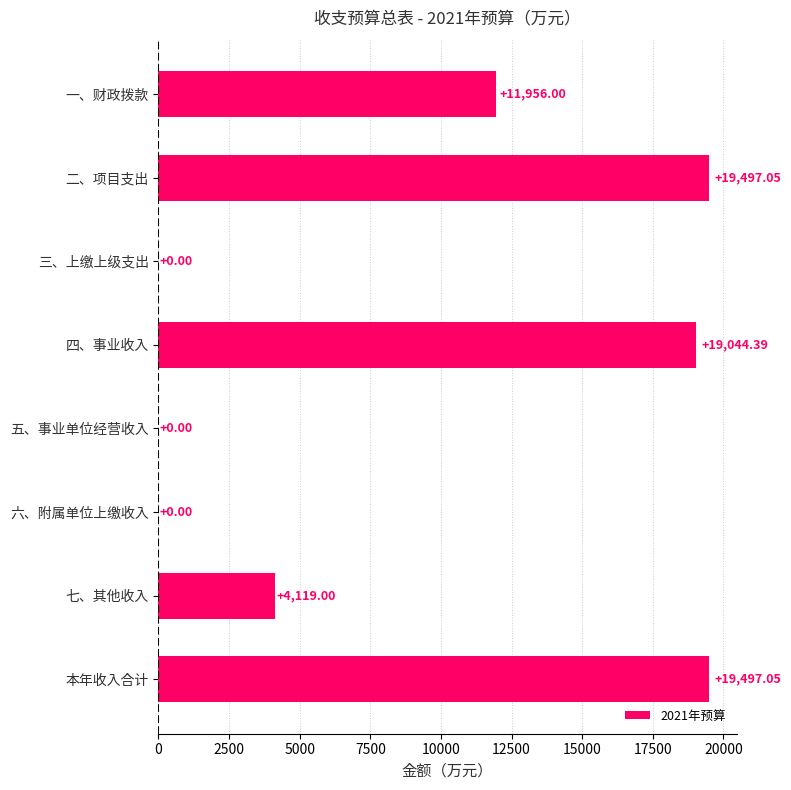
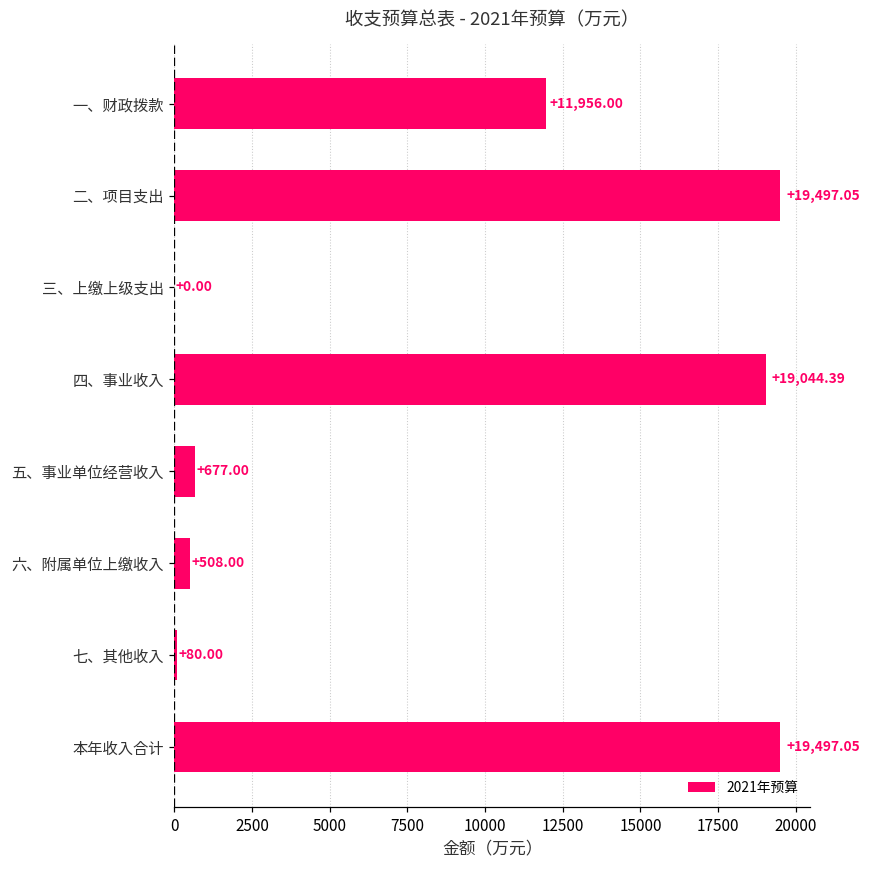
五、事业单位经营收入: +0.00 -> +677.00
六、附属单位上缴收入: +0.00 -> +508.00
七、其他收入: +4,119.00 -> +80.00
